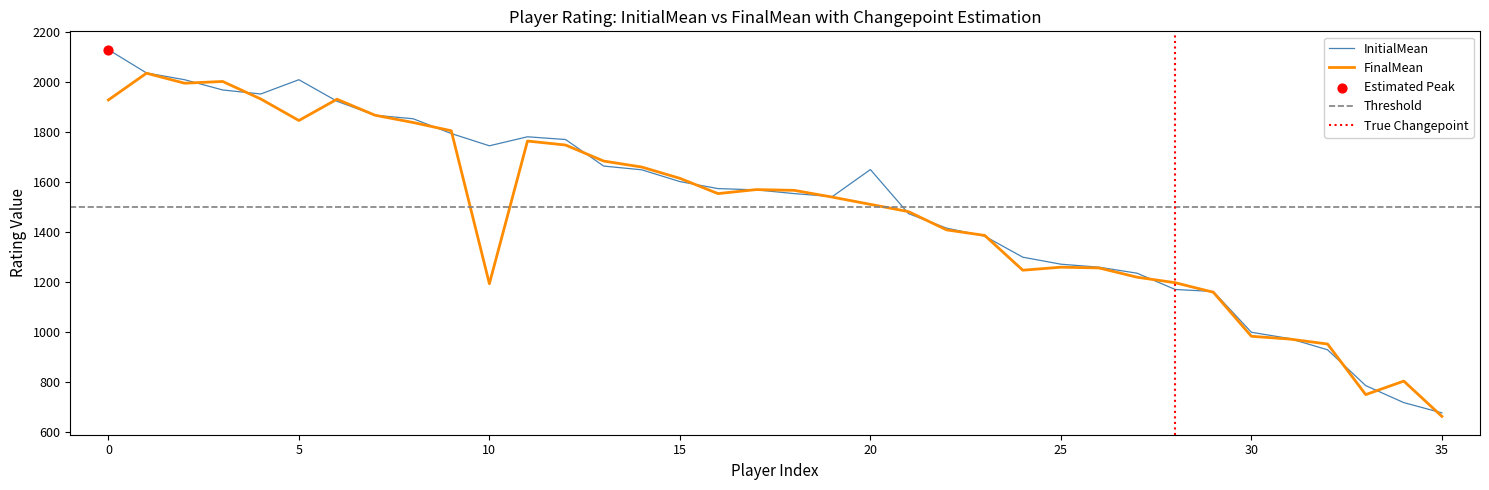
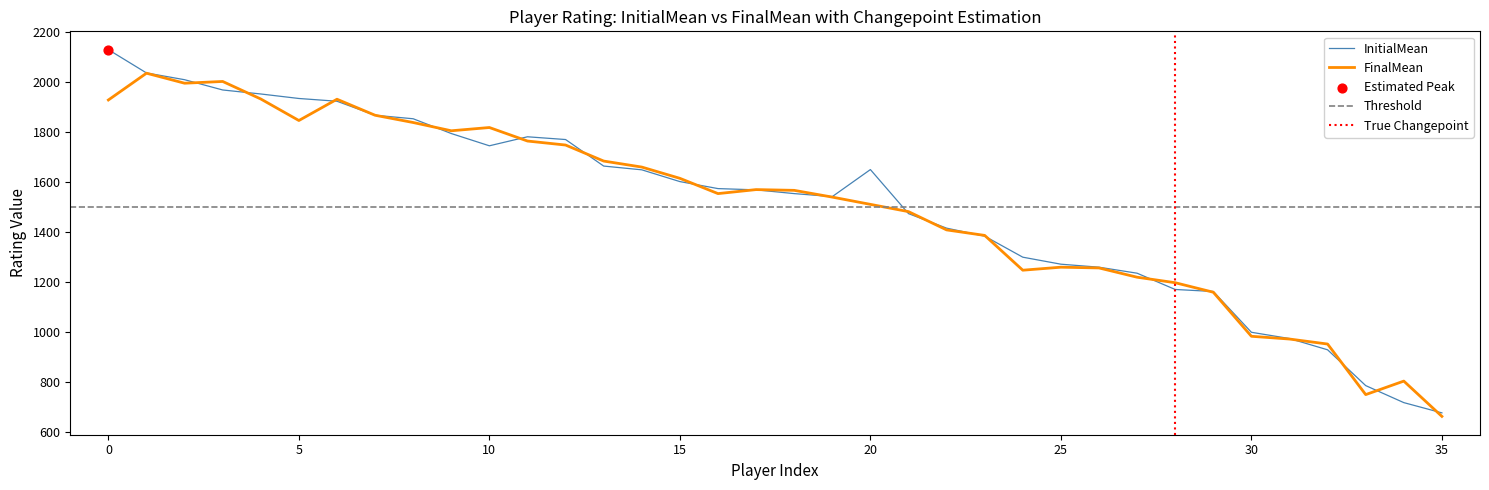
InitialMean, 5: 2010 -> 1930
FinalMean, 10: 1190 -> 1820
